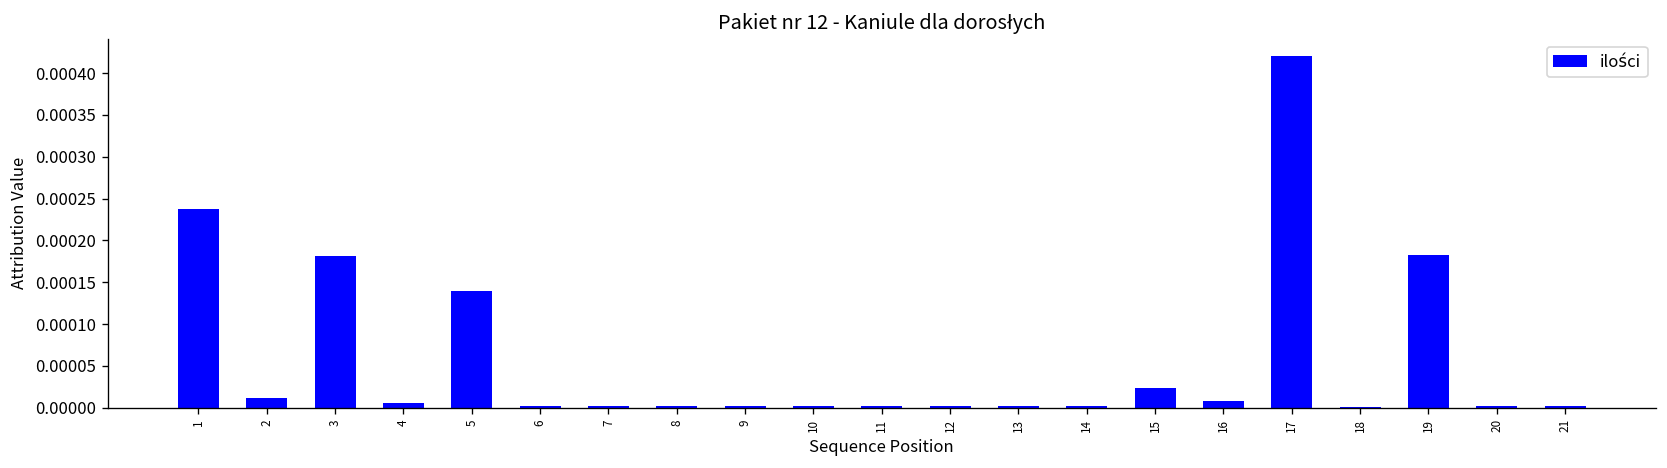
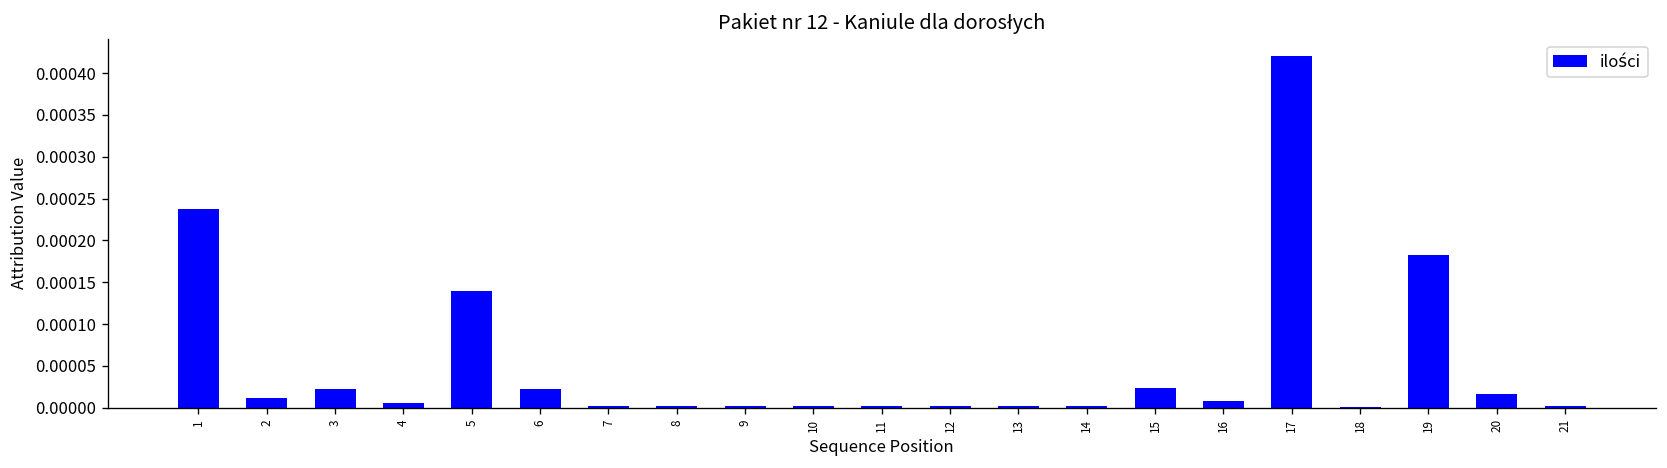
3: 0.00018 -> 0.00002
6: 0.00000 -> 0.00002
20: 0.00000 -> 0.00002
